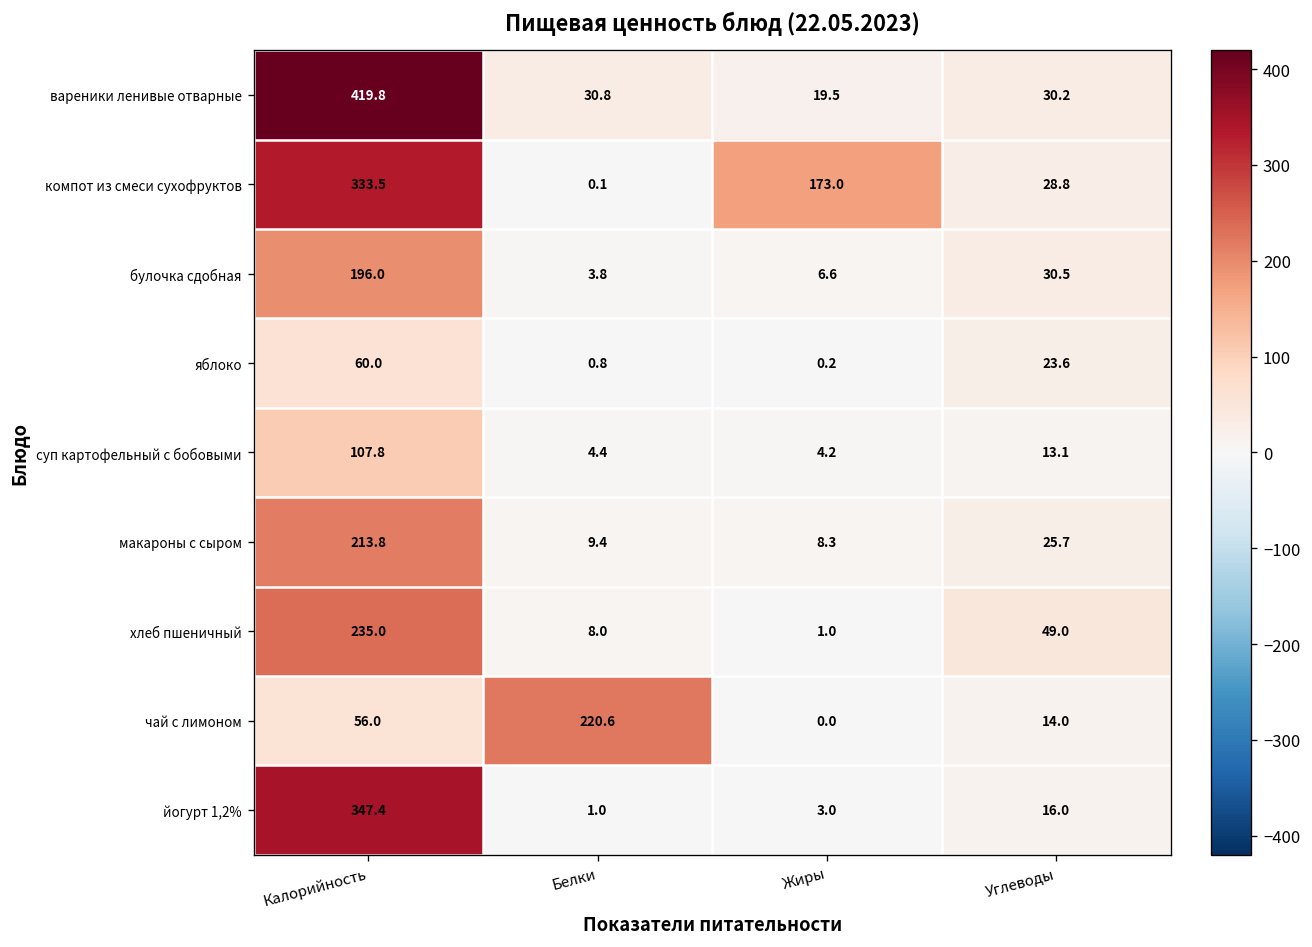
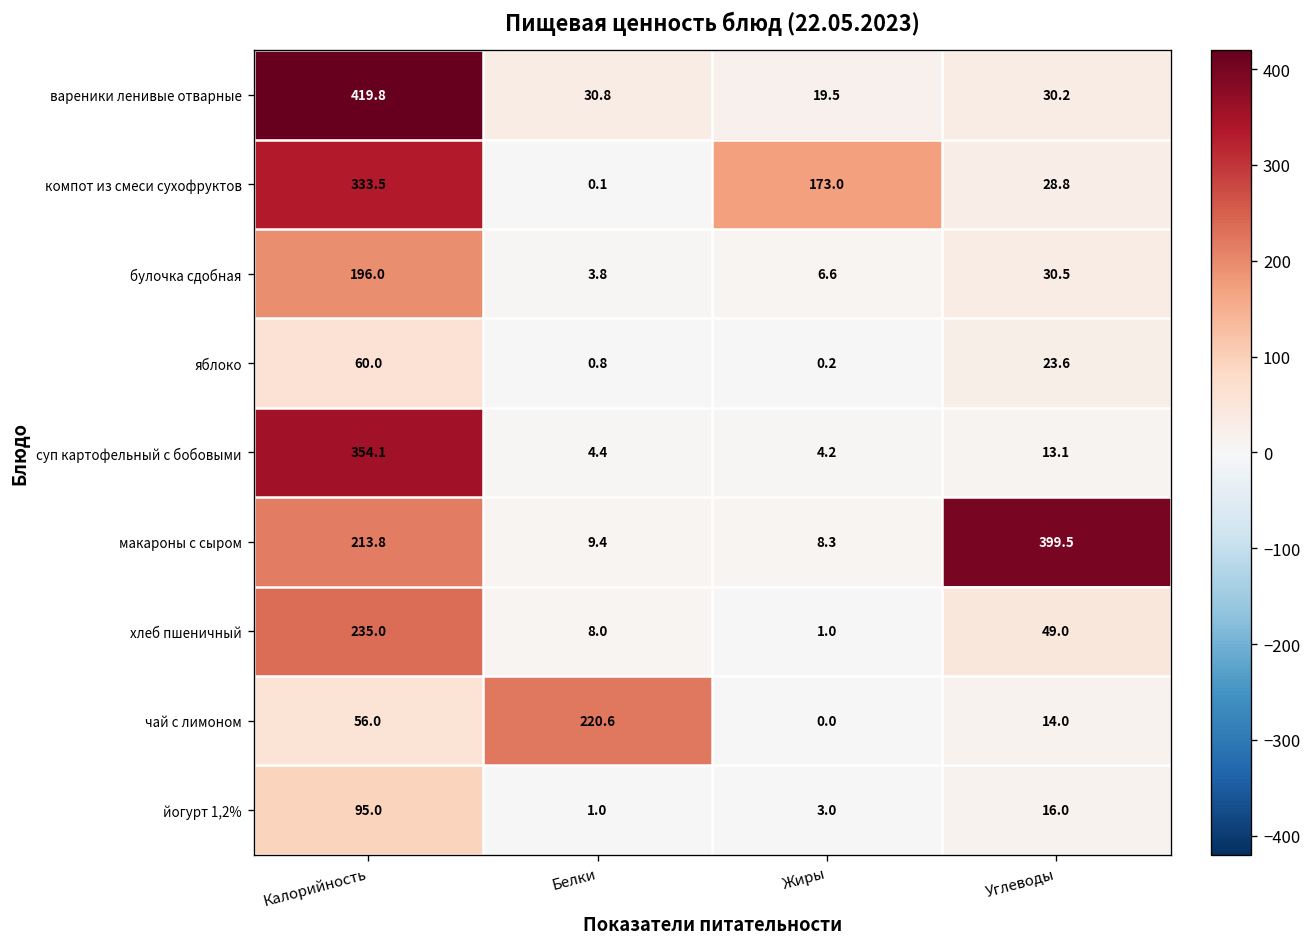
суп картофельный с бобовыми, Калорийность: 107.8 -> 354.1
макароны с сыром, Углеводы: 25.7 -> 399.5
йогурт 1,2%, Калорийность: 347.4 -> 95.0
